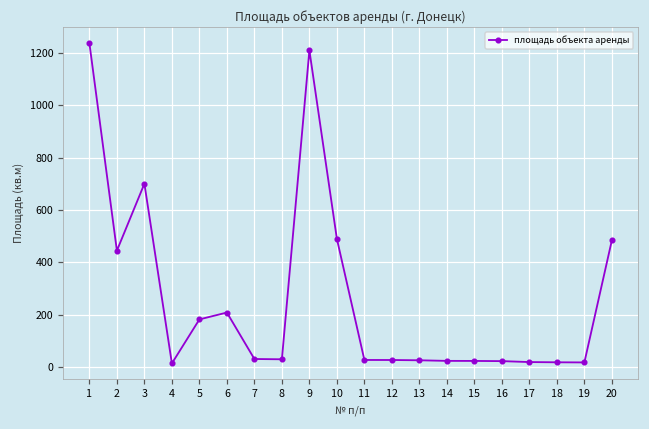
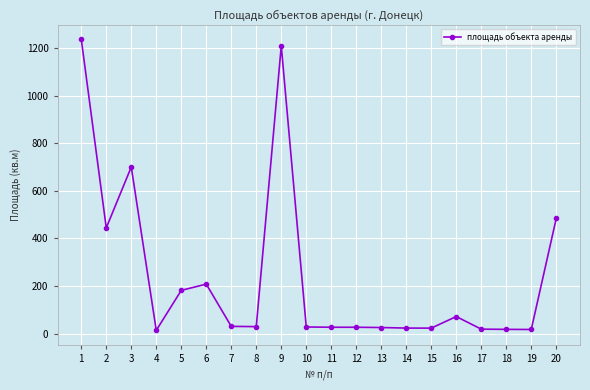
10: 490 -> 30
16: 20 -> 70
